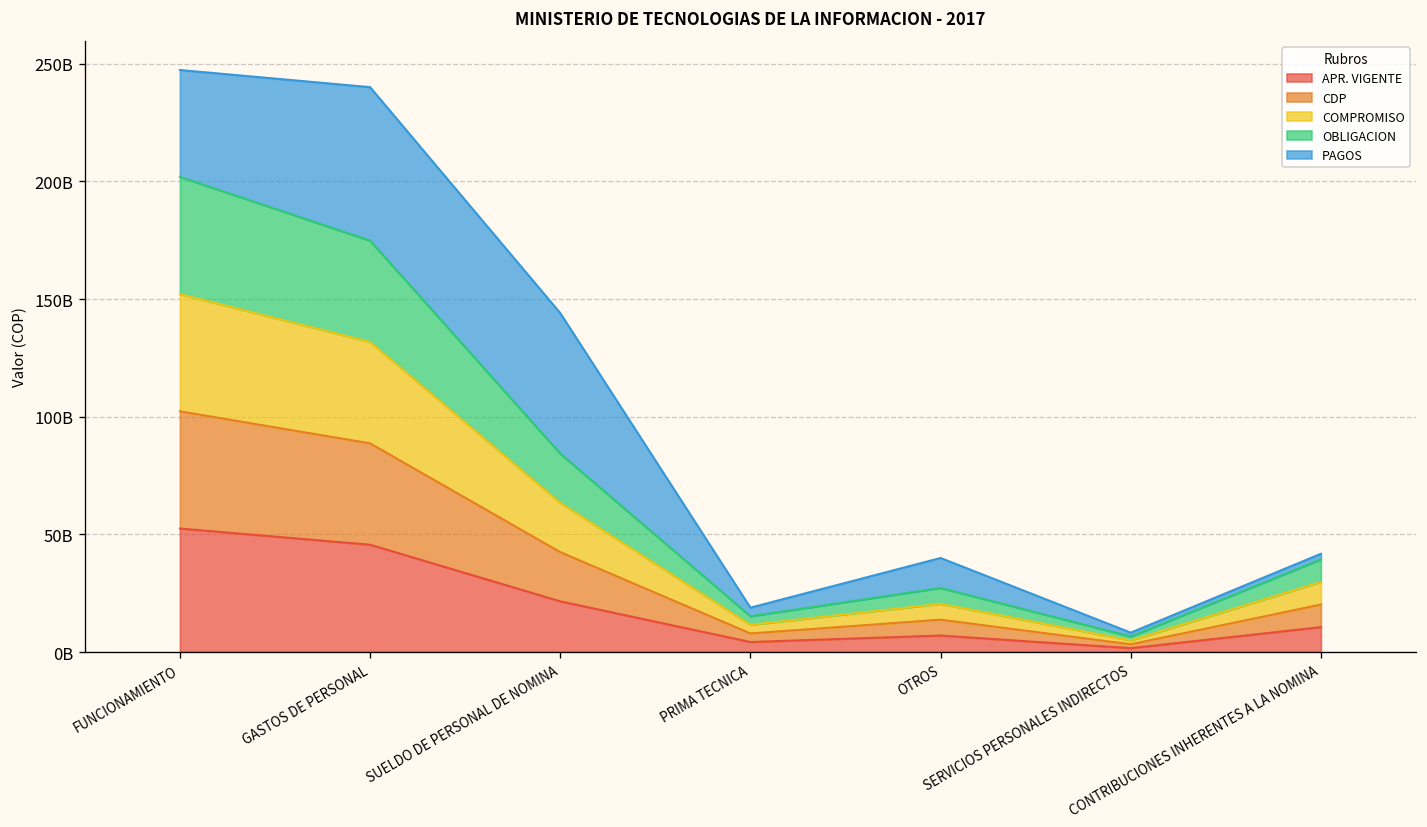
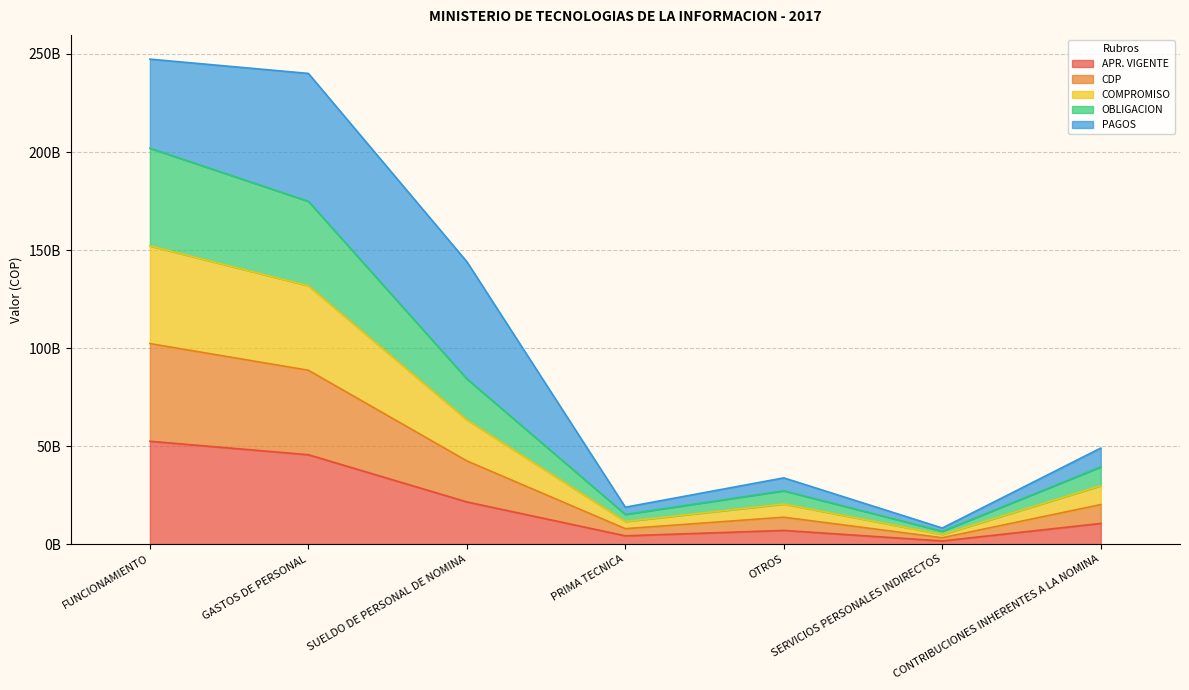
PAGOS, OTROS: 13000000000 -> 7000000000
PAGOS, CONTRIBUCIONES INHERENTES A LA NOMINA: 2000000000 -> 10000000000
